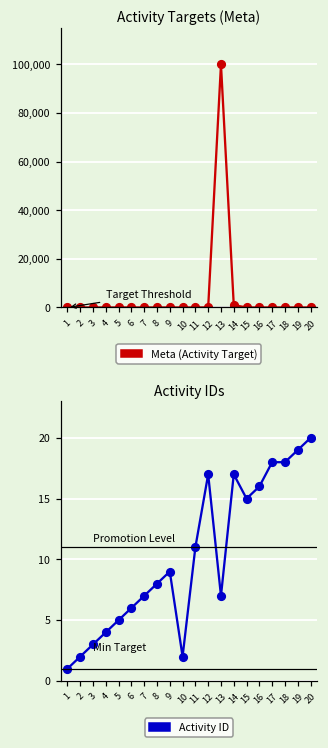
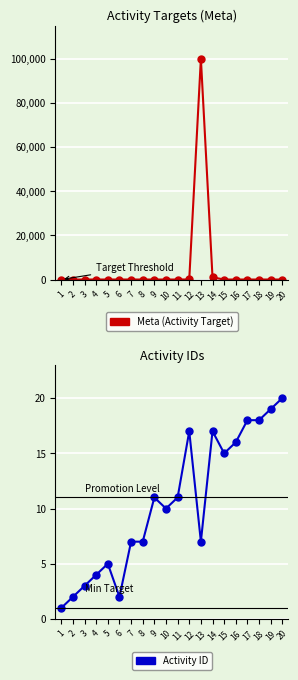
Activity IDs, 6: 6 -> 2
Activity IDs, 8: 8 -> 7
Activity IDs, 9: 9 -> 11
Activity IDs, 10: 2 -> 10
